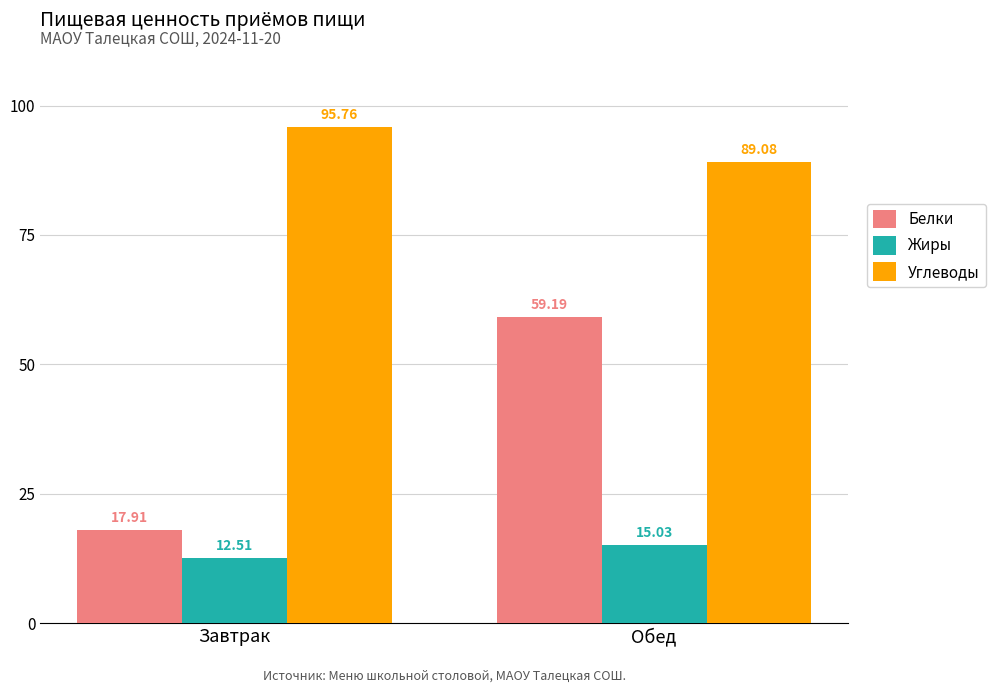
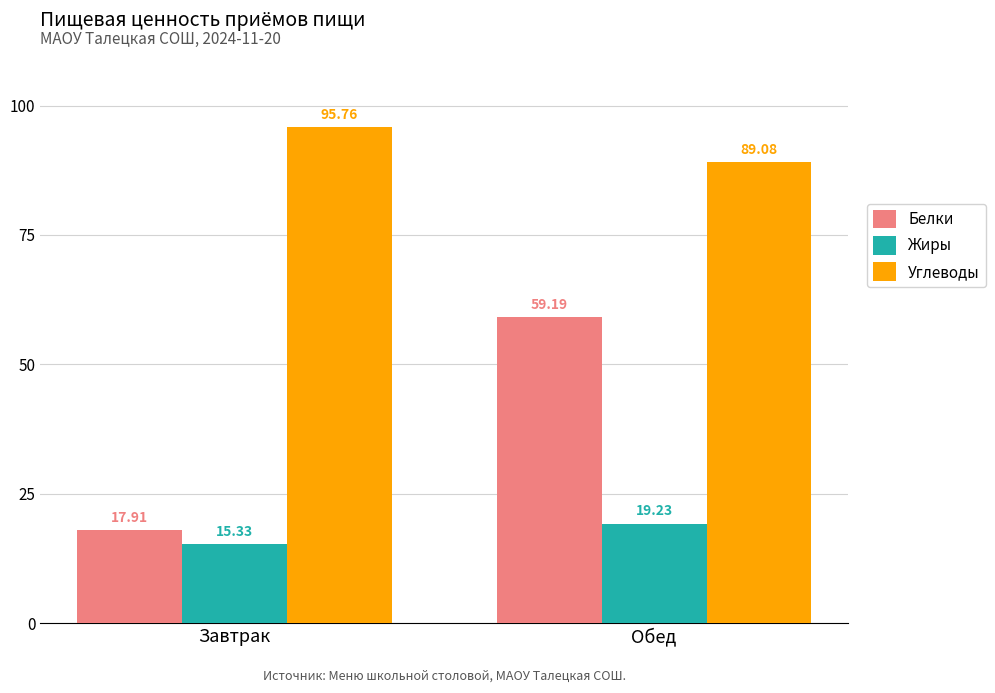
Жиры, Завтрак: 12.51 -> 15.33
Жиры, Обед: 15.03 -> 19.23
